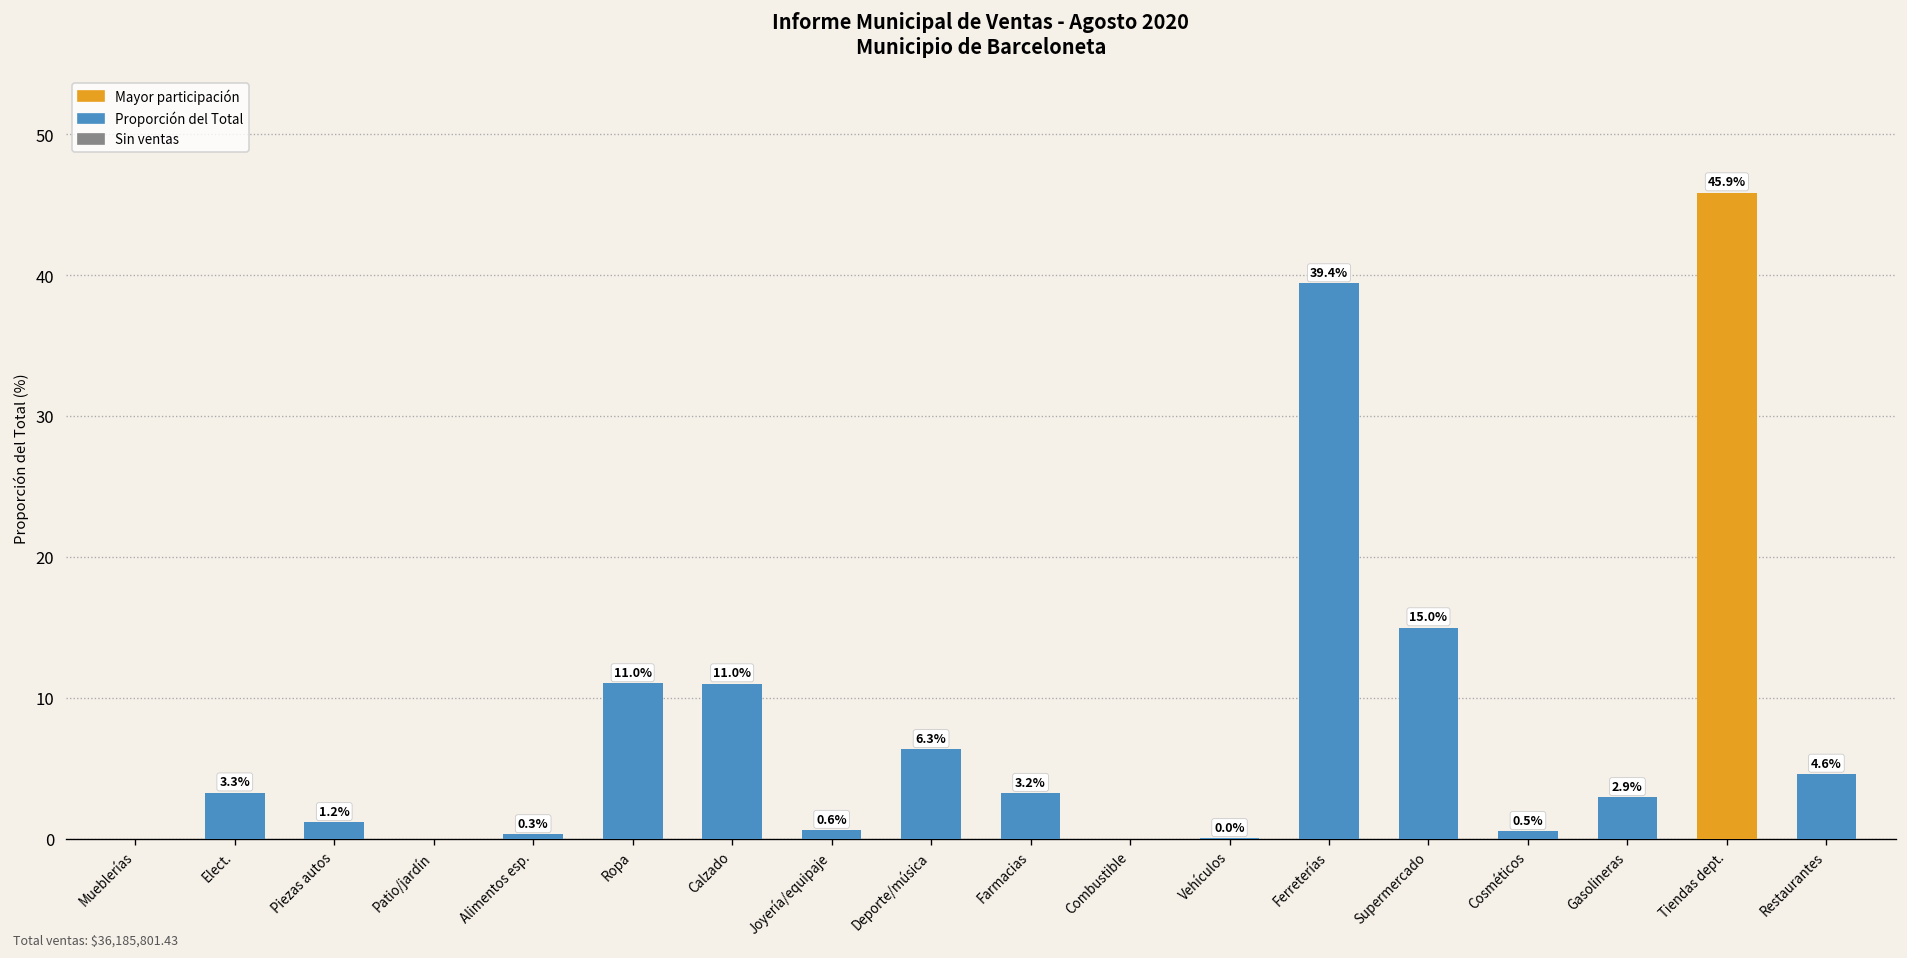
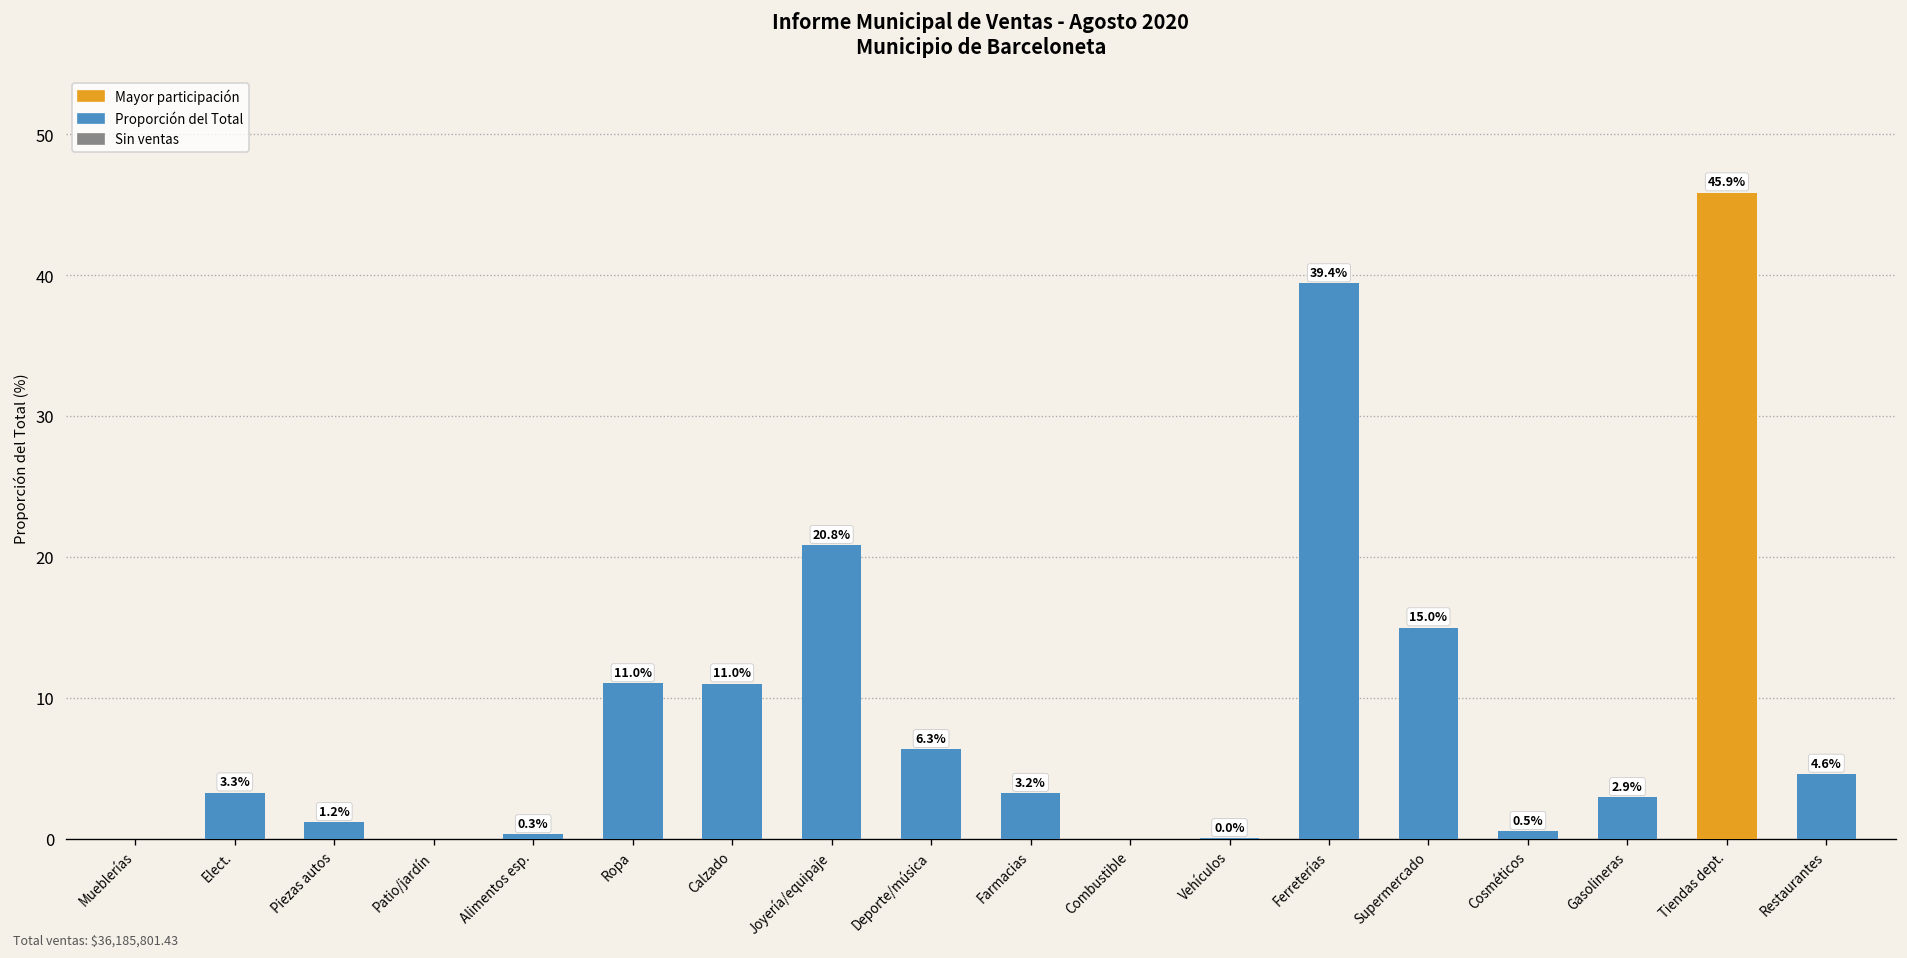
Joyería/equipaje: 0.6% -> 20.8%
